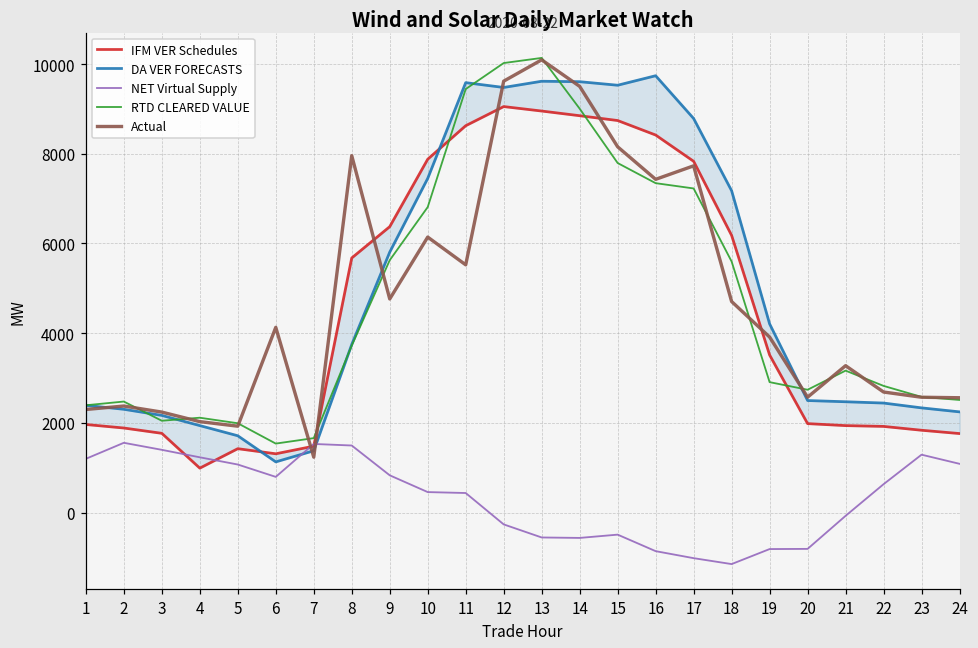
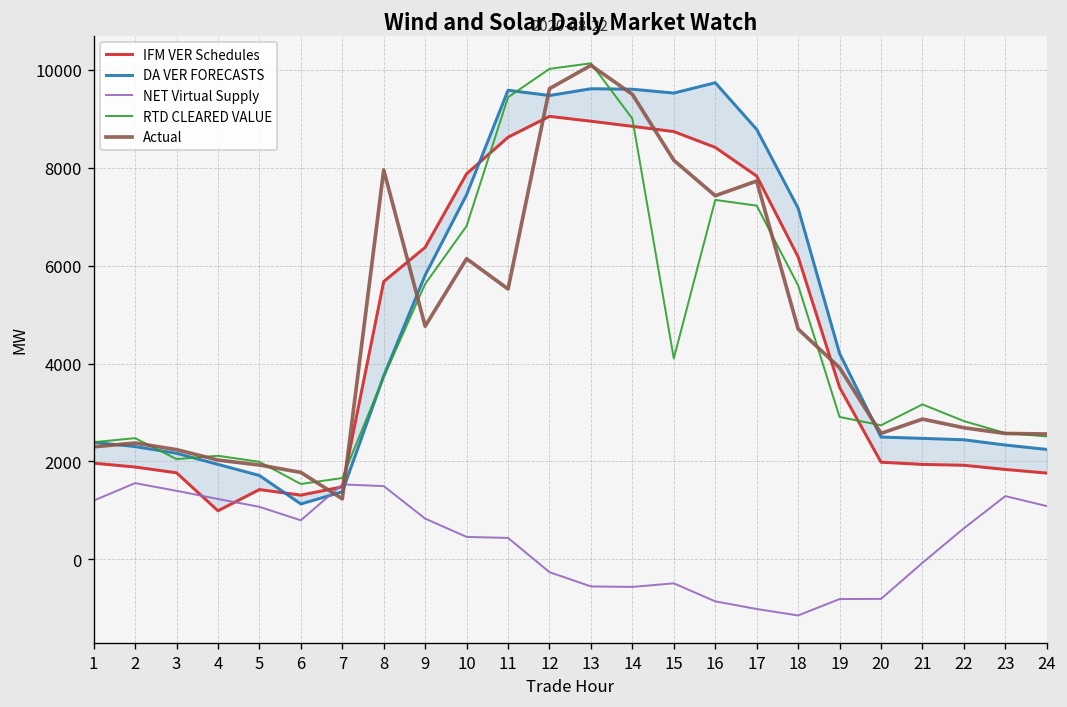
Actual, 6: 4100 -> 1800
RTD CLEARED VALUE, 15: 7800 -> 4100
Actual, 21: 3300 -> 2900
